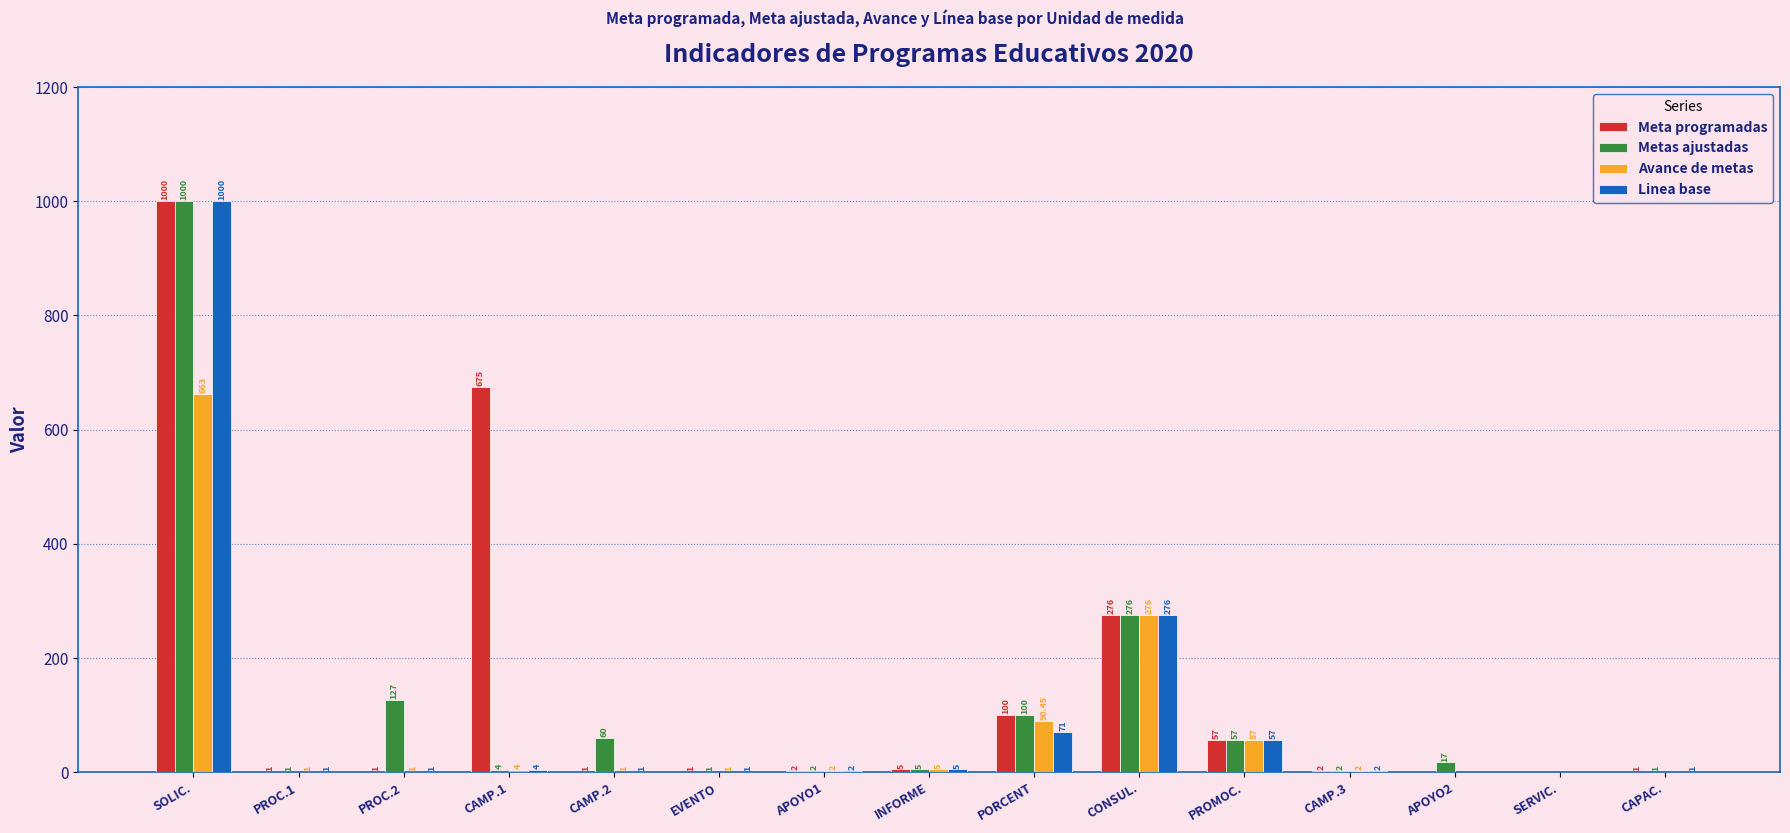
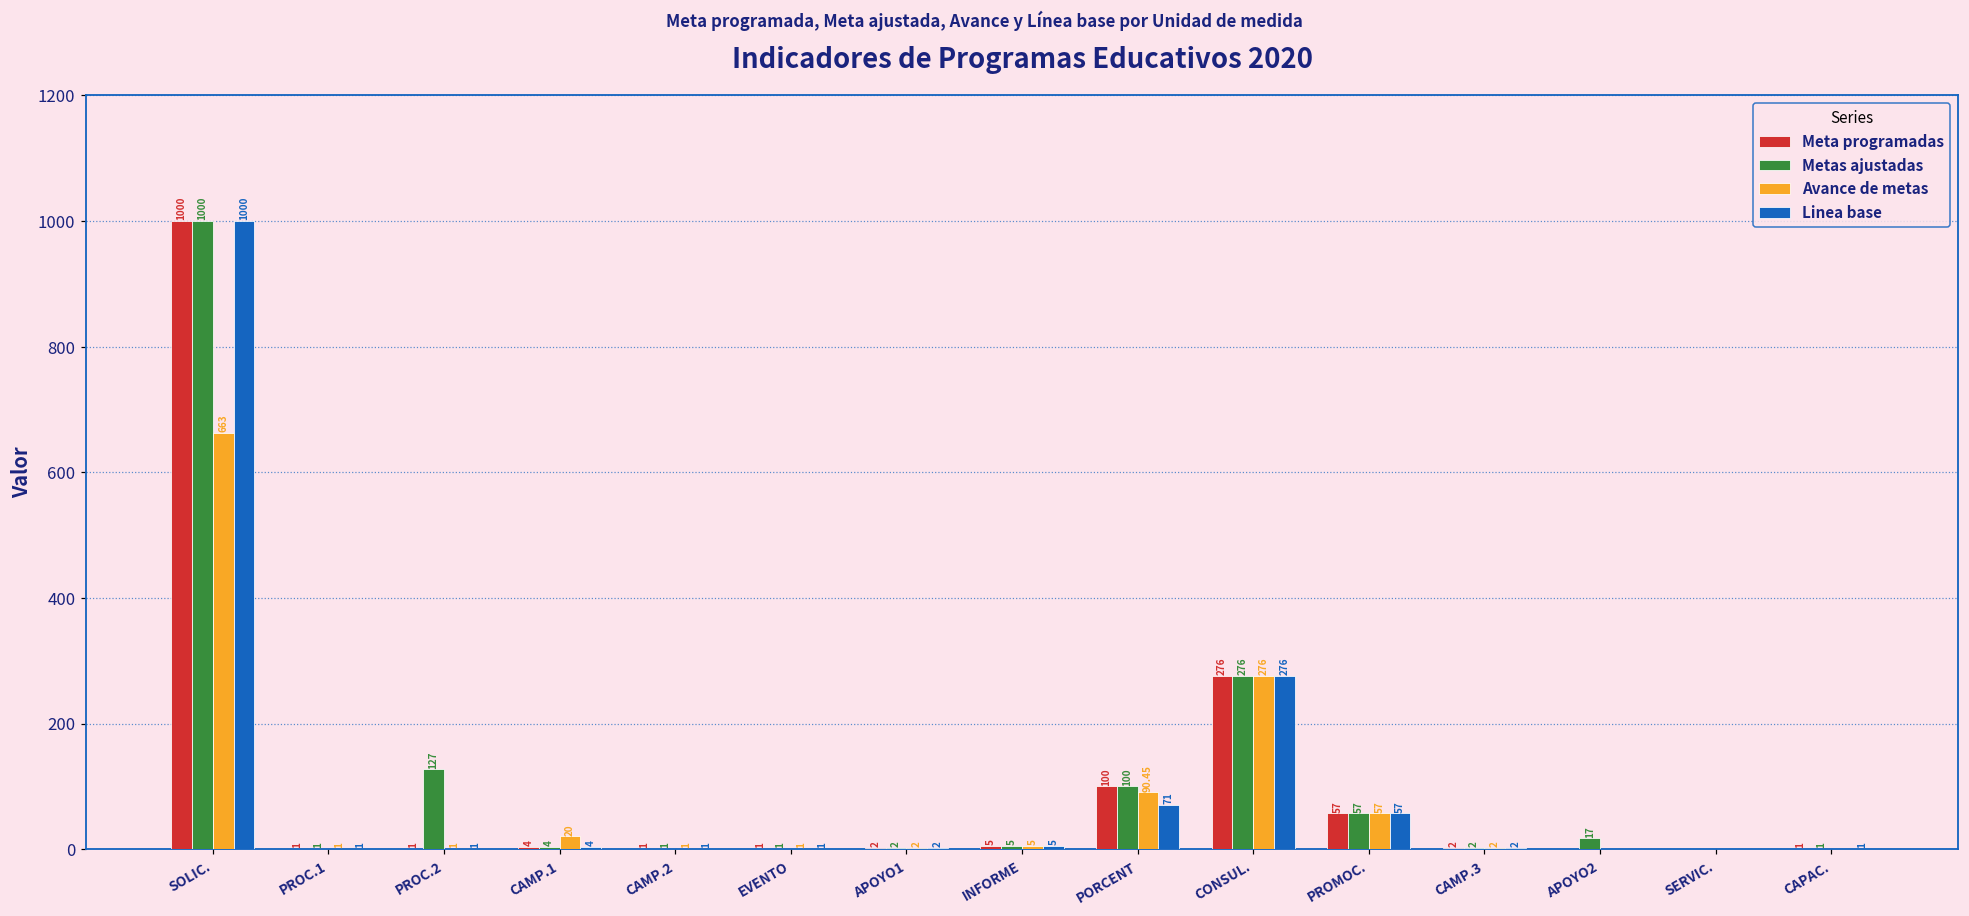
Meta programadas, CAMP.1: 675 -> 4
Avance de metas, CAMP.1: 4 -> 20
Metas ajustadas, CAMP.2: 60 -> 1
